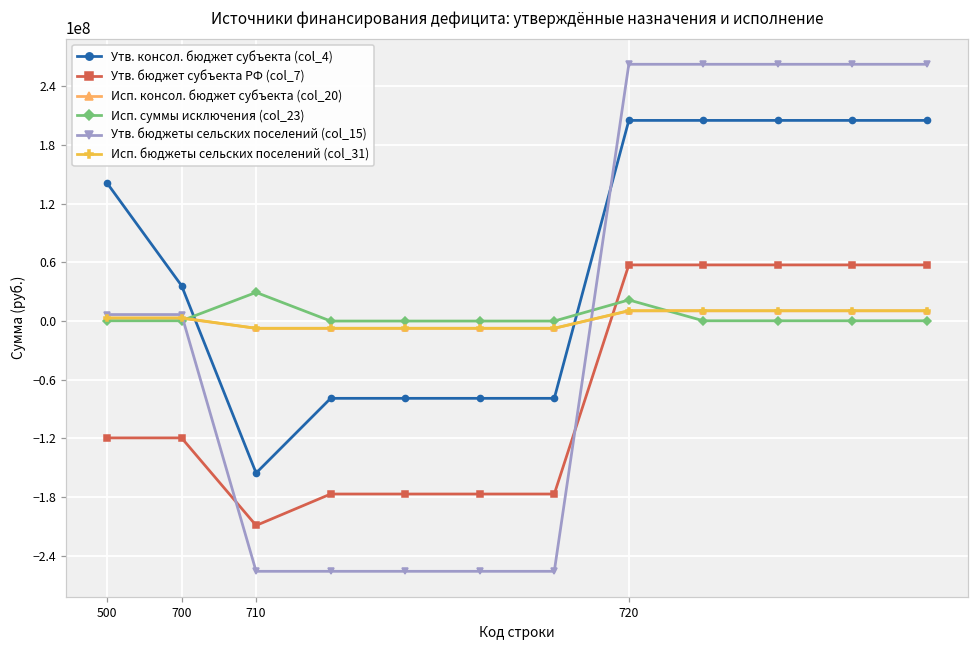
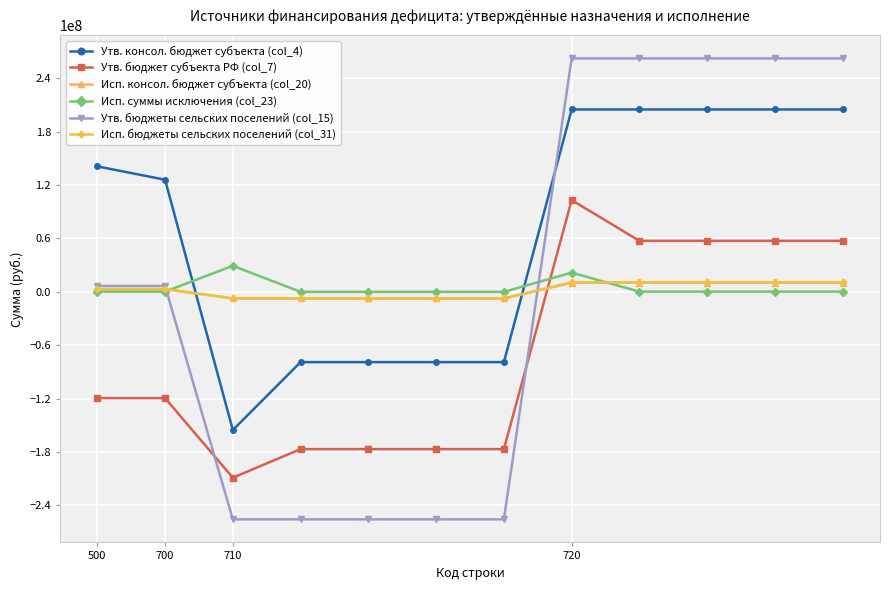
Утв. консол. бюджет субъекта (col_4), 700: 40000000 -> 130000000
Утв. бюджет субъекта РФ (col_7), 720: 60000000 -> 100000000
